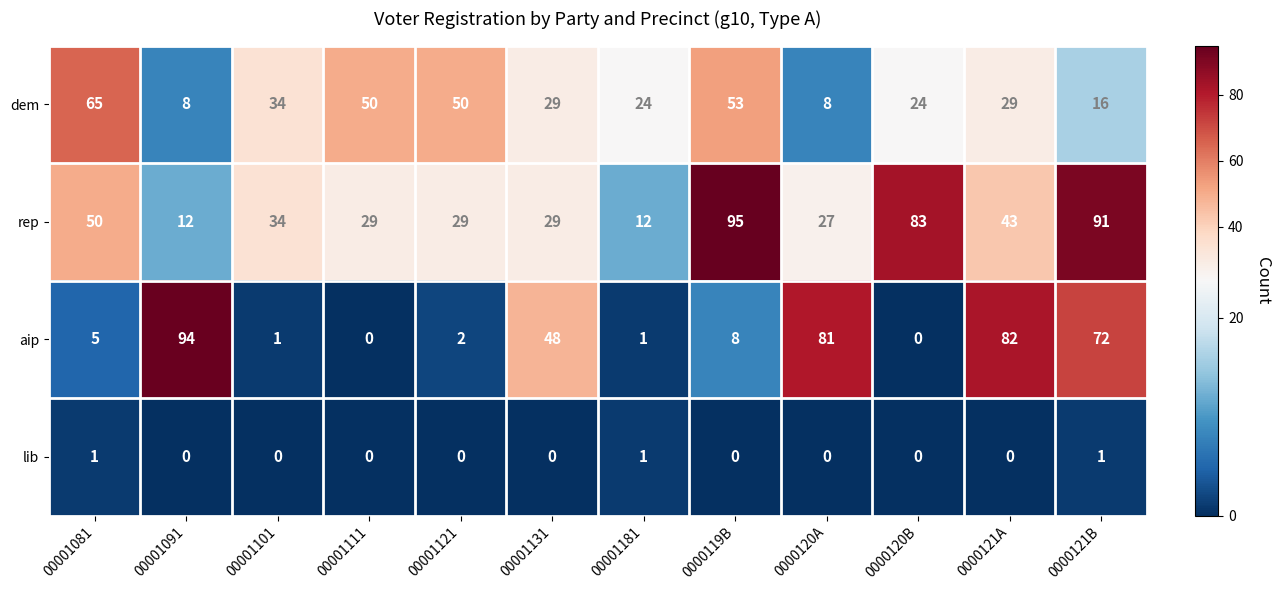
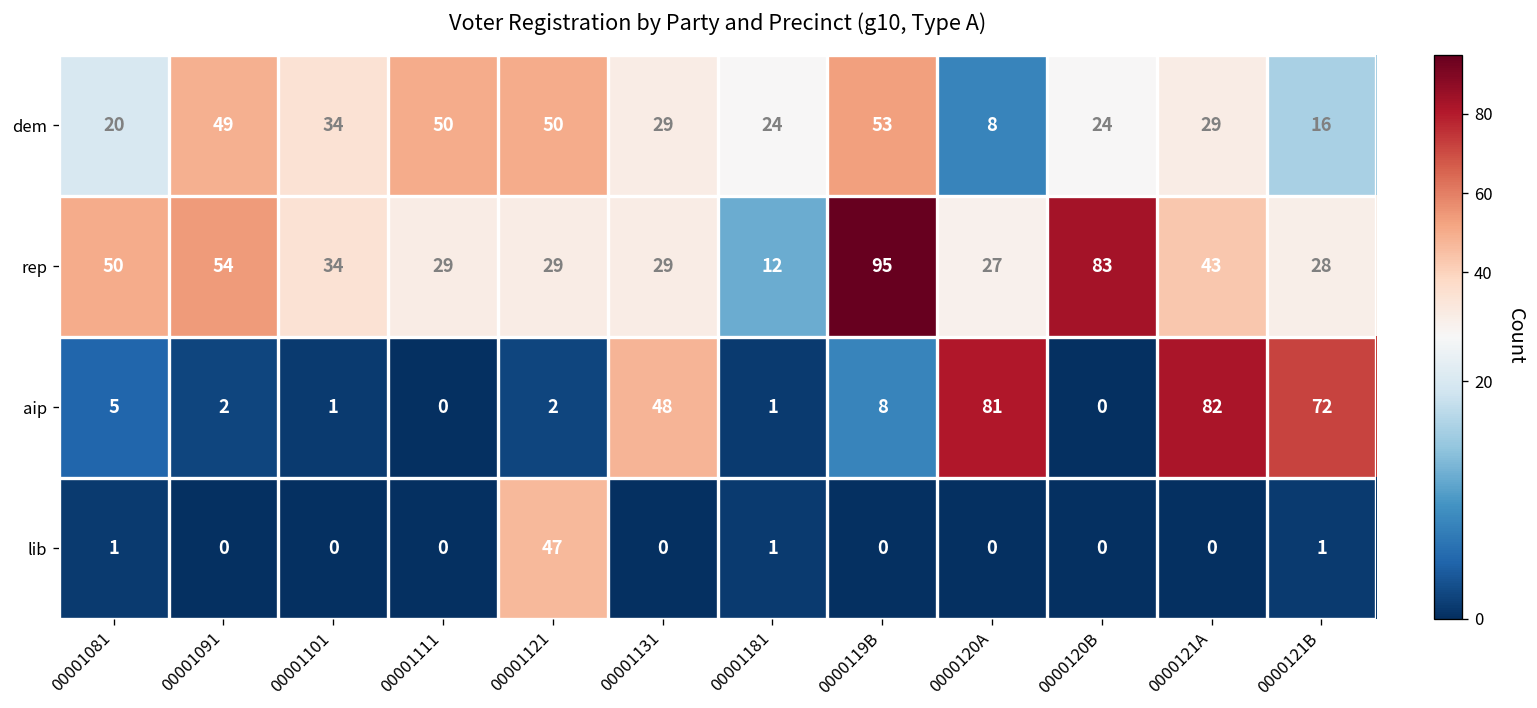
dem, 00001081: 65 -> 20
dem, 00001091: 8 -> 49
rep, 00001091: 12 -> 54
rep, 0000121B: 91 -> 28
aip, 00001091: 94 -> 2
lib, 00001121: 0 -> 47
